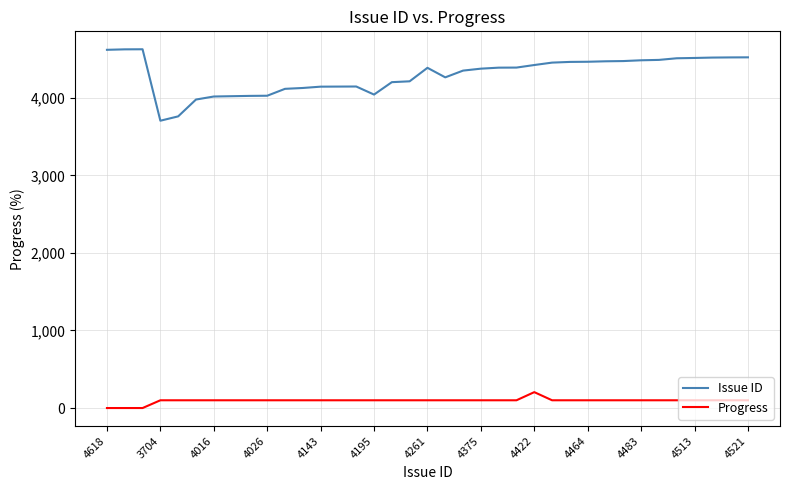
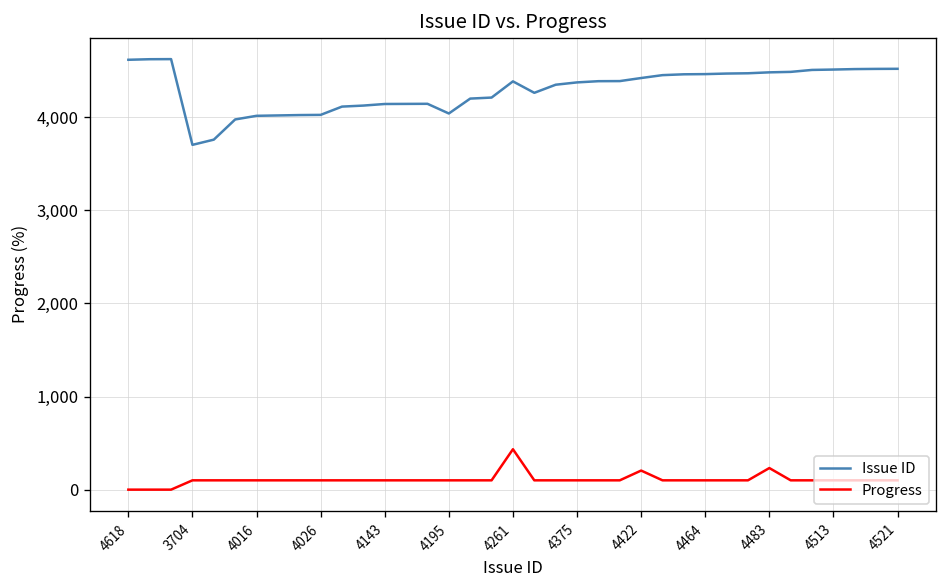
Progress, 4261: 100 -> 400
Progress, 4483: 100 -> 200
